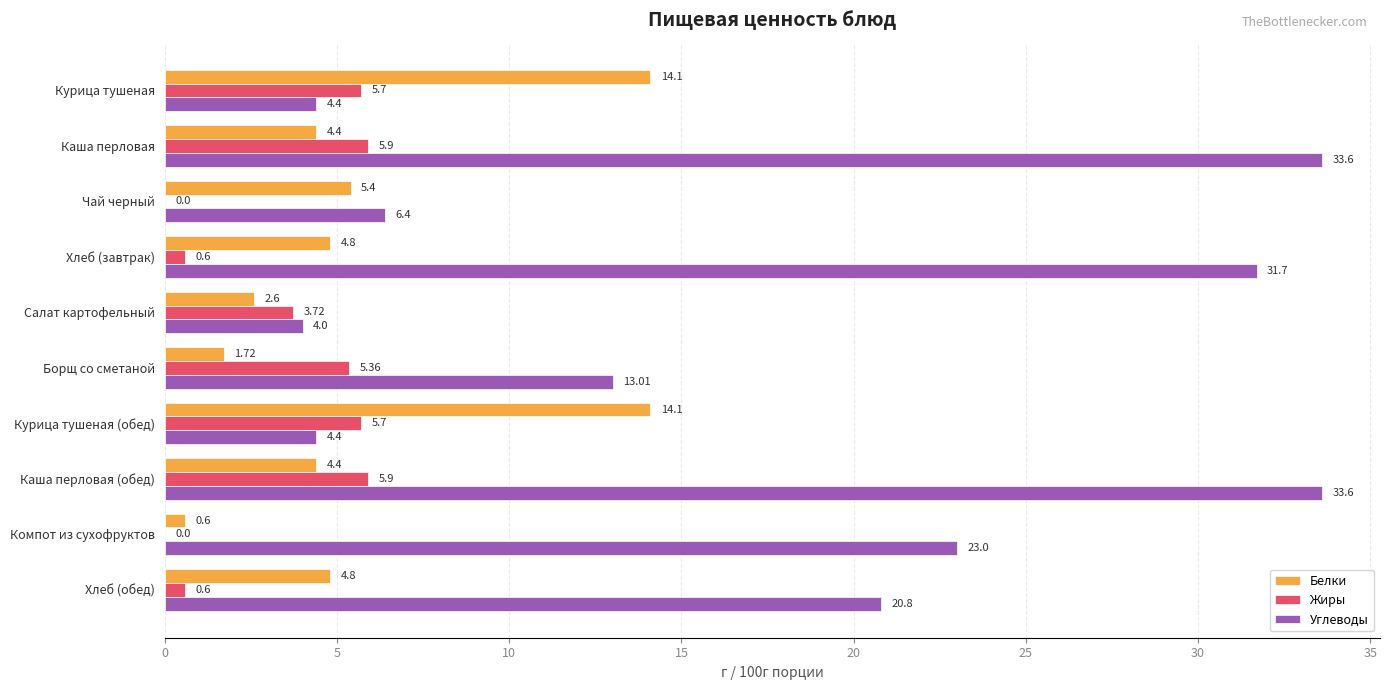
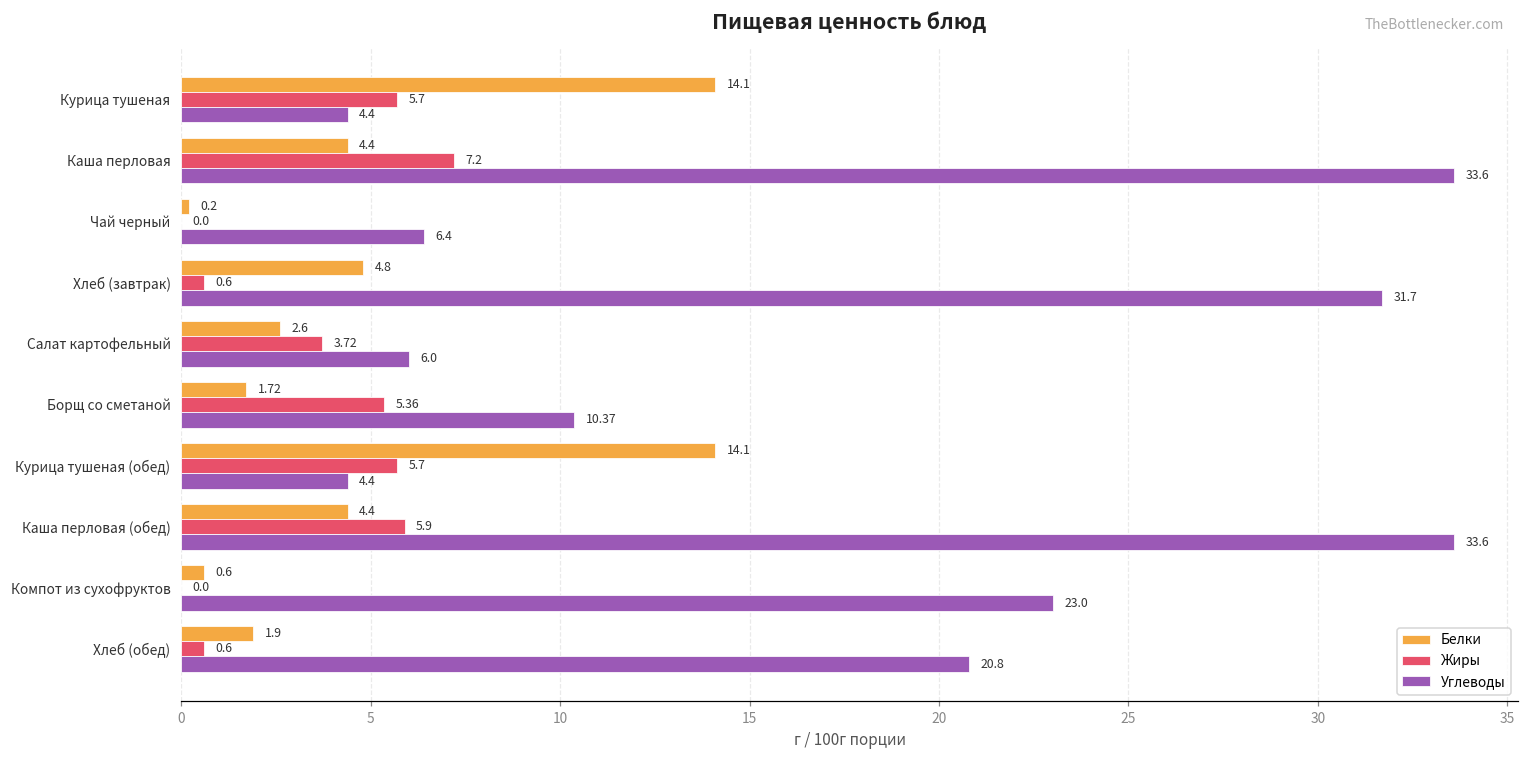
Жиры, Каша перловая: 5.9 -> 7.2
Белки, Чай черный: 5.4 -> 0.2
Углеводы, Салат картофельный: 4.0 -> 6.0
Углеводы, Борщ со сметаной: 13.01 -> 10.37
Белки, Хлеб (обед): 4.8 -> 1.9
